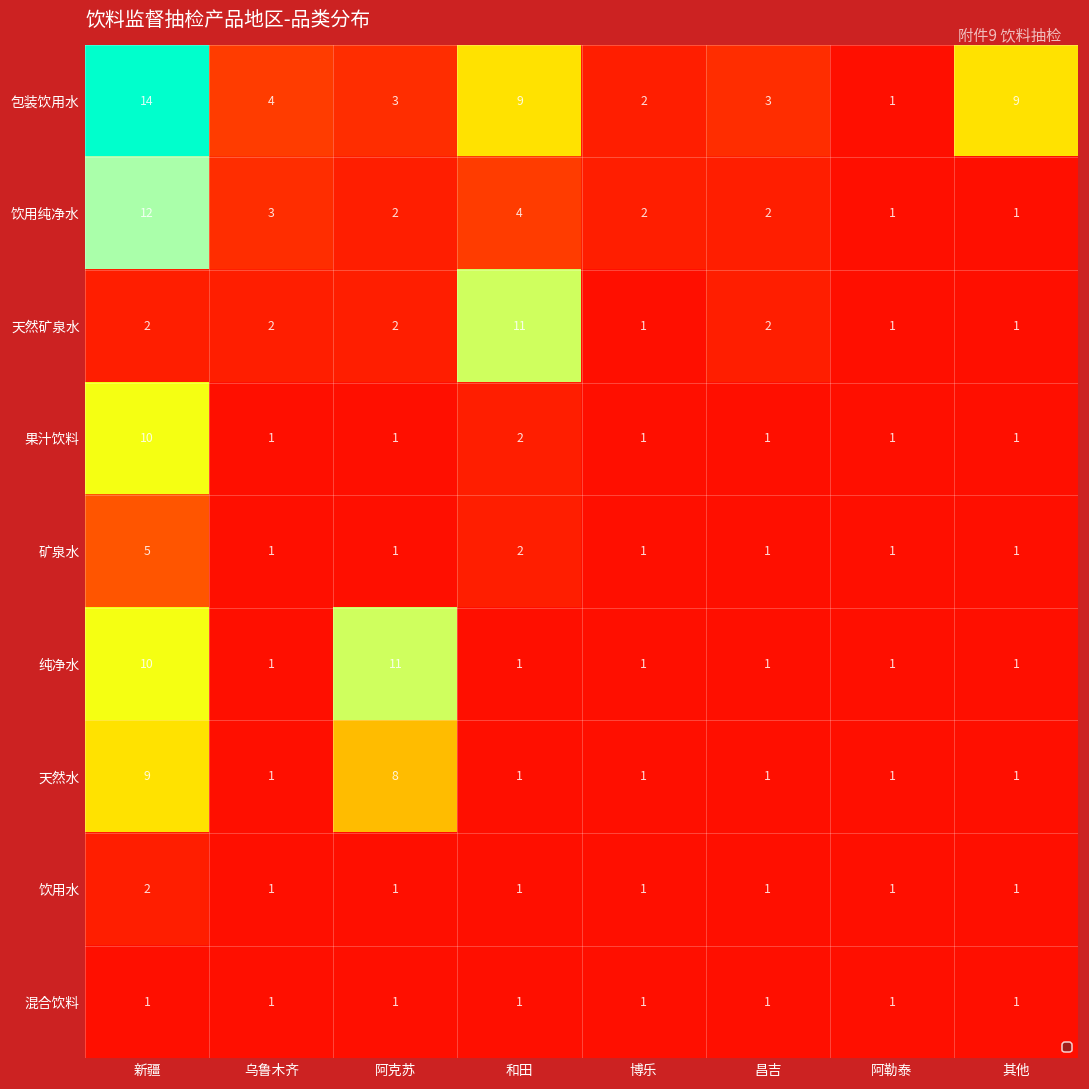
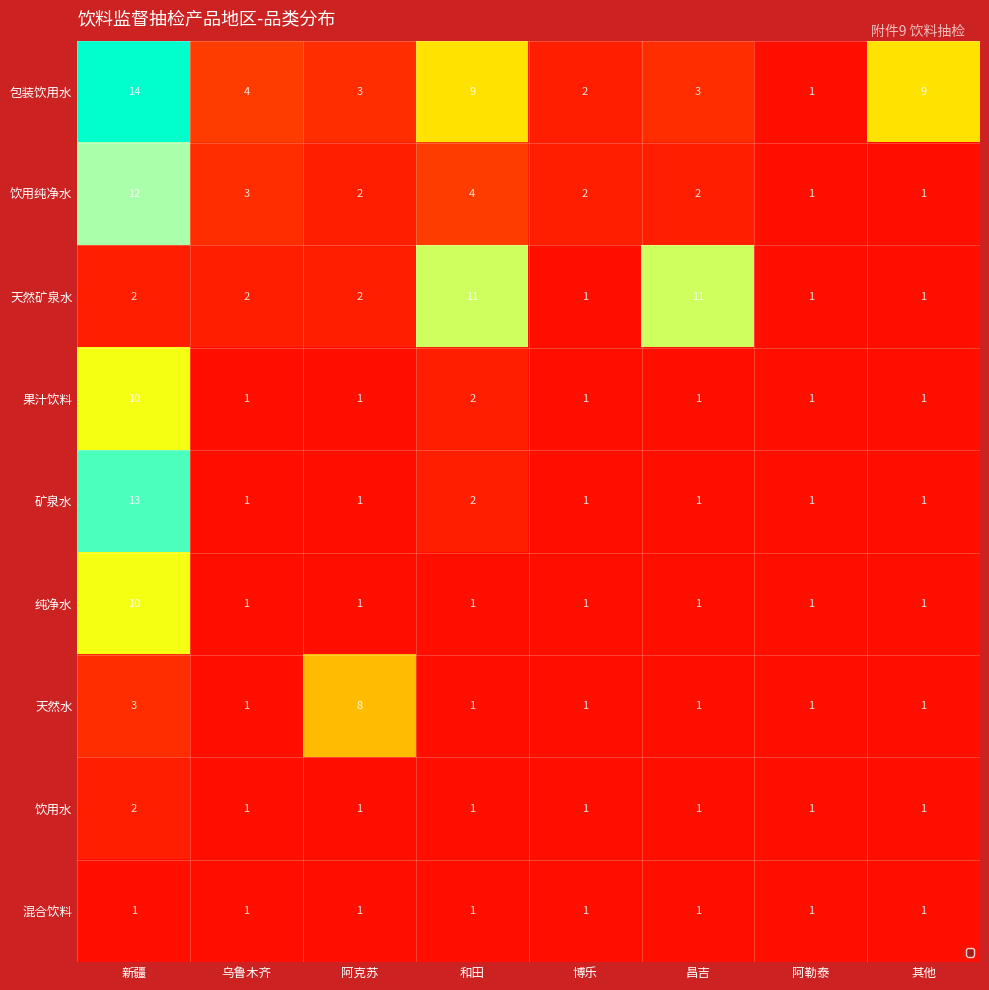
天然矿泉水, 昌吉: 2 -> 11
矿泉水, 新疆: 5 -> 13
纯净水, 阿克苏: 11 -> 1
天然水, 新疆: 9 -> 3
